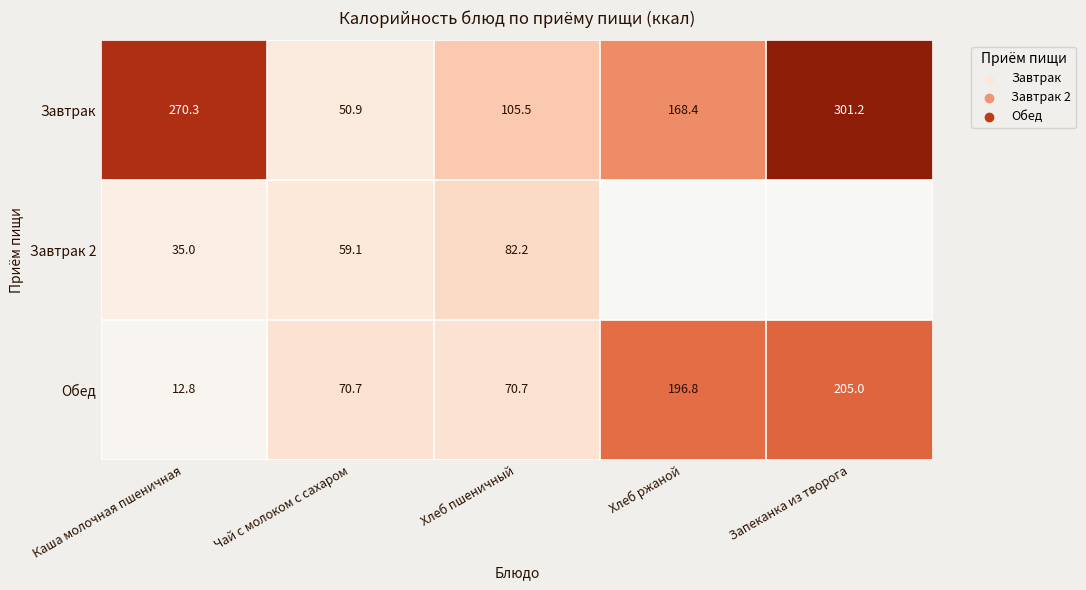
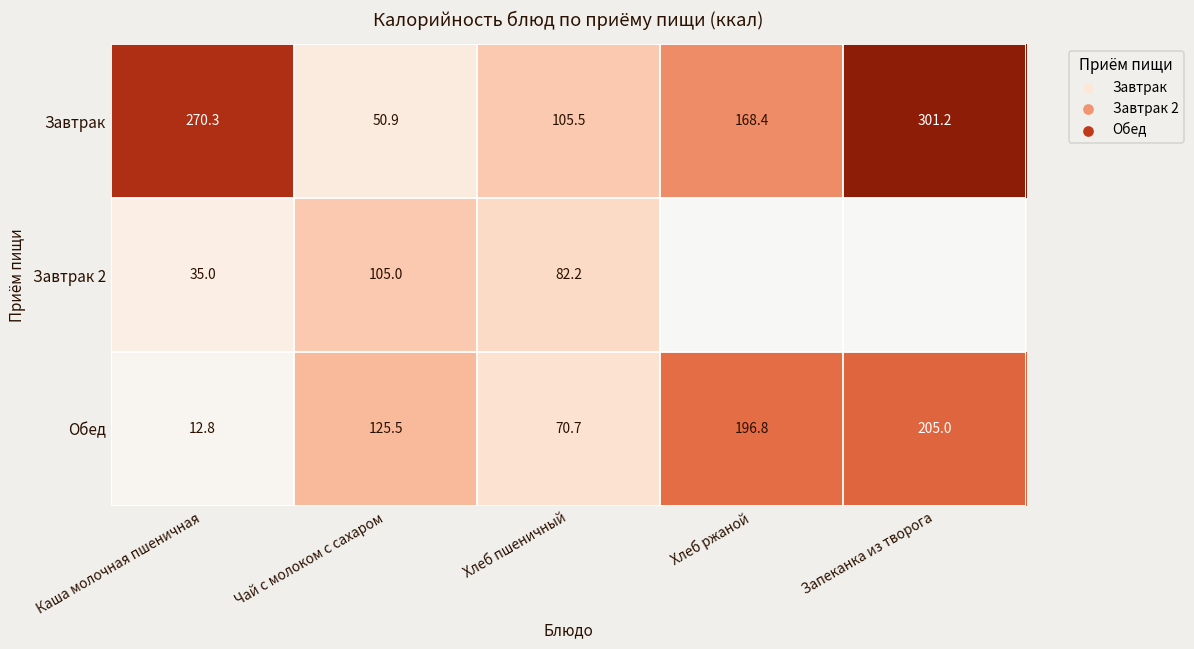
Завтрак 2, Чай с молоком с сахаром: 59.1 -> 105.0
Обед, Чай с молоком с сахаром: 70.7 -> 125.5
